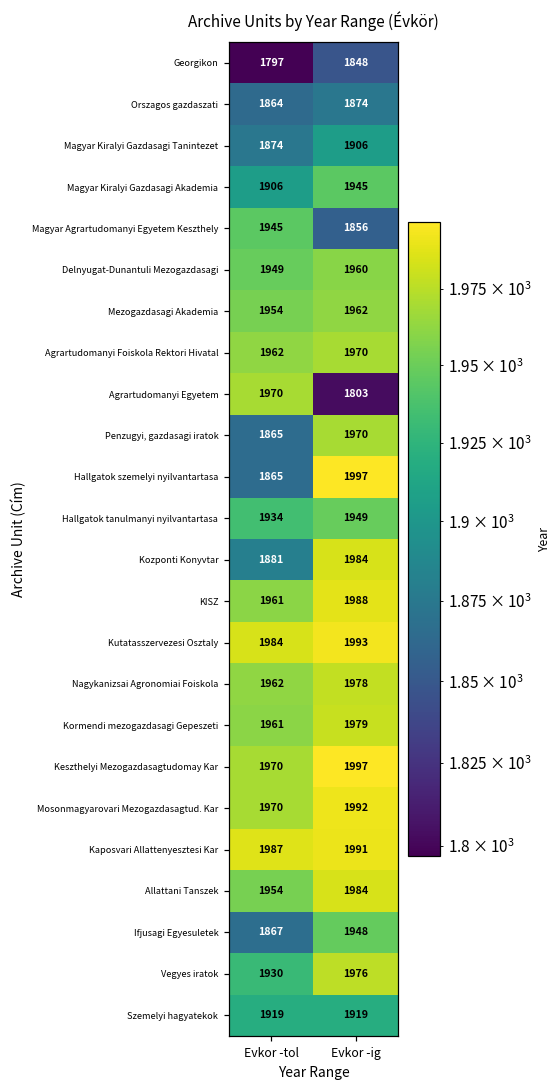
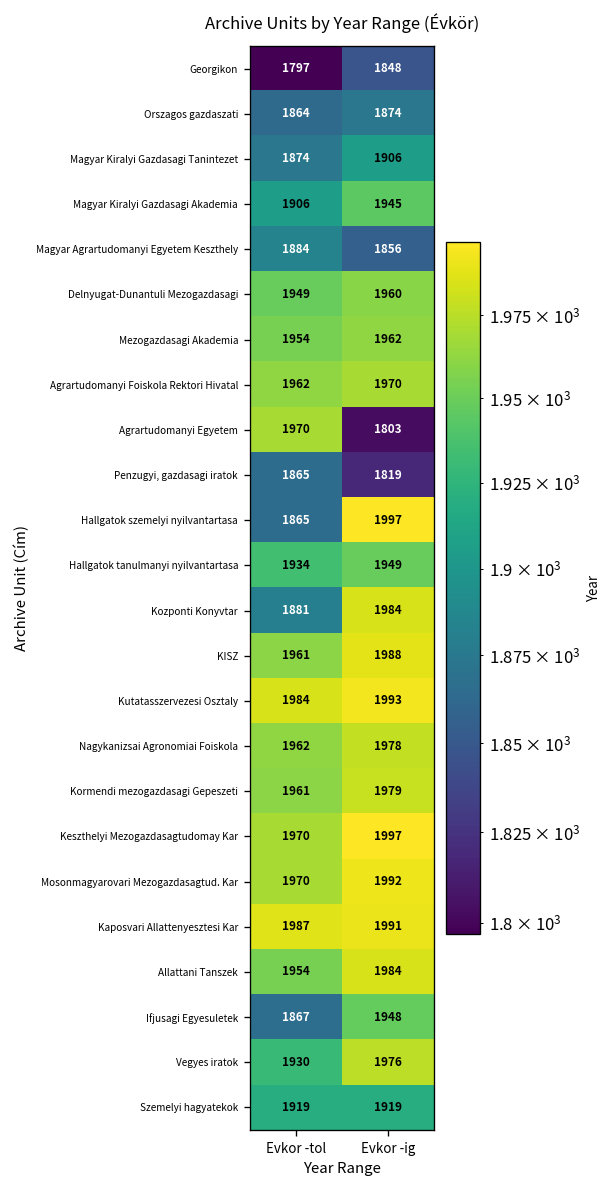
Magyar Agrartudomanyi Egyetem Keszthely, Evkor -tol: 1945 -> 1884
Penzugyi, gazdasagi iratok, Evkor -ig: 1970 -> 1819
